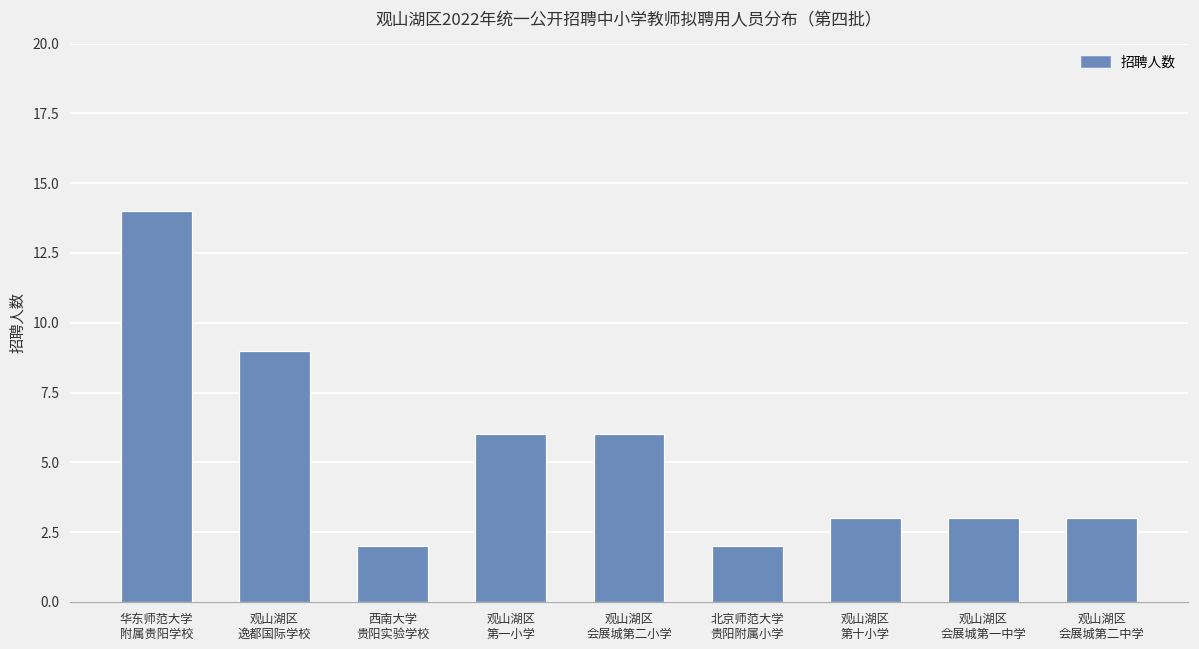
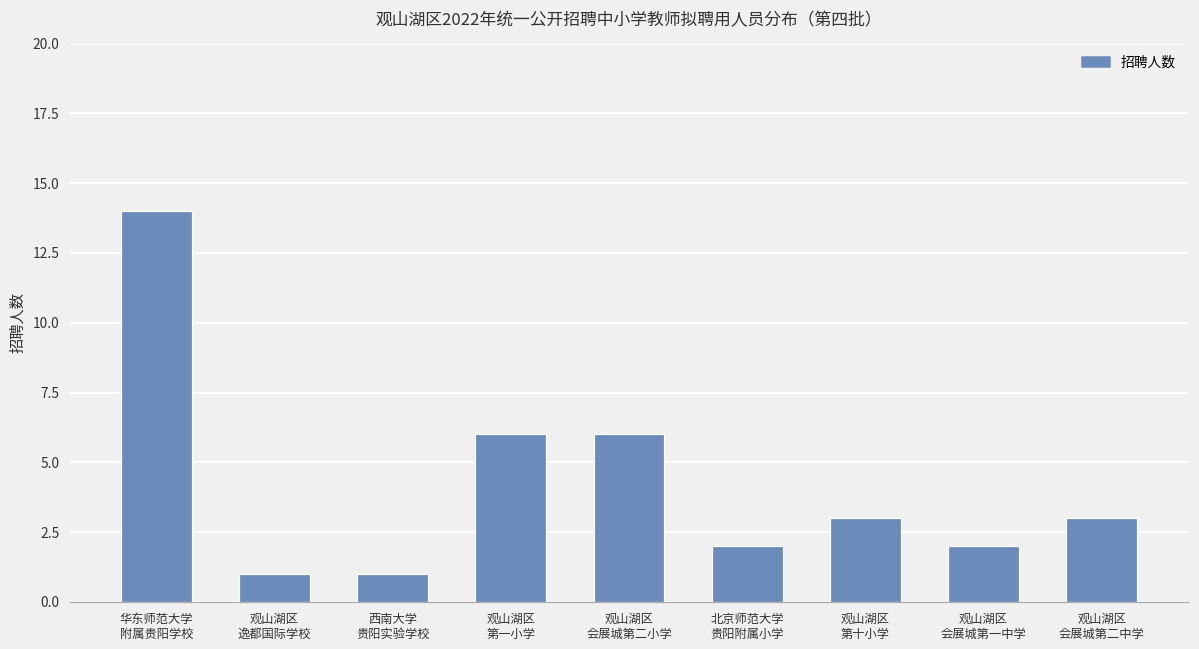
观山湖区 逸都国际学校: 9 -> 1
西南大学 贵阳实验学校: 2 -> 1
观山湖区 会展城第一中学: 3 -> 2
